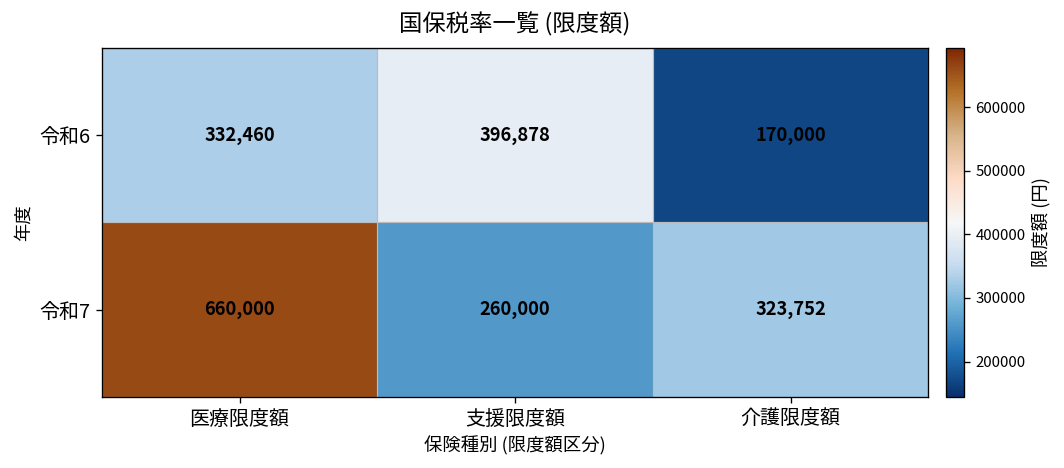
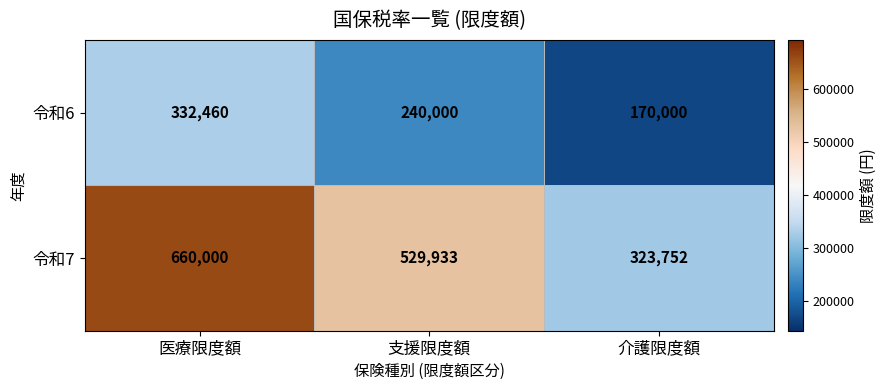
令和6, 支援限度額: 396,878 -> 240,000
令和7, 支援限度額: 260,000 -> 529,933
